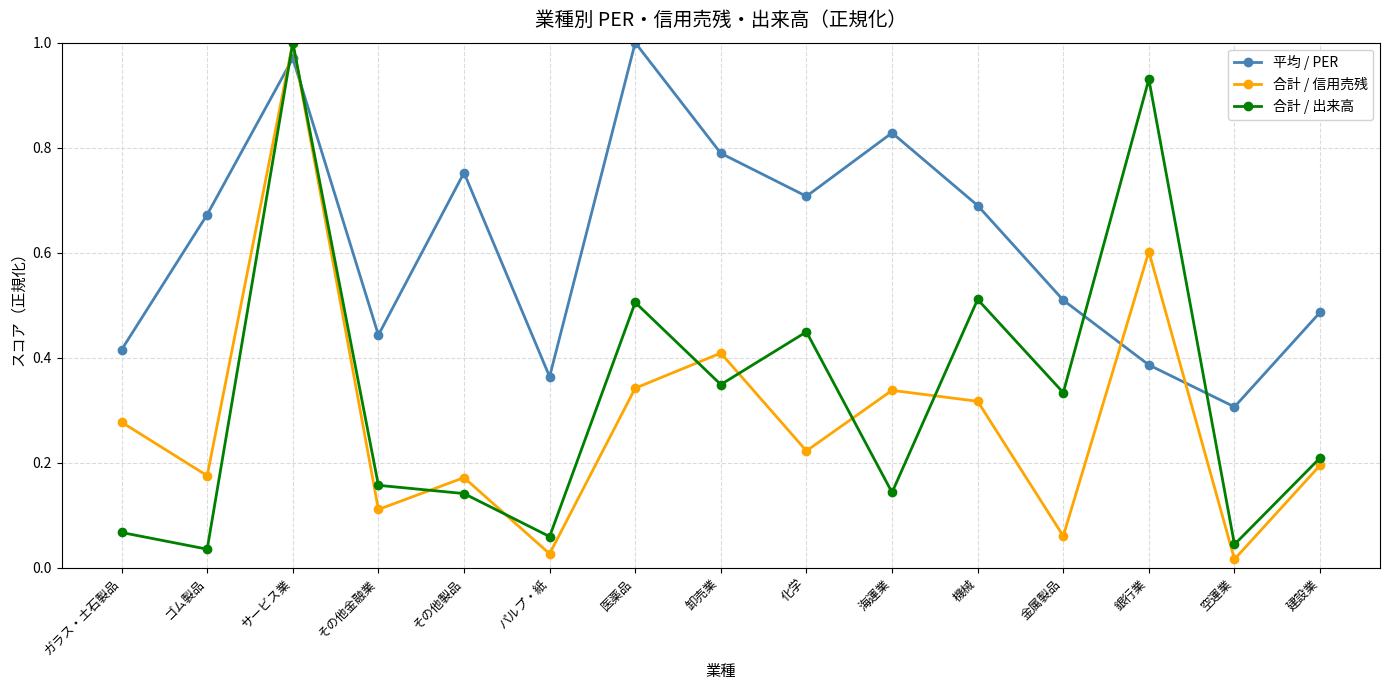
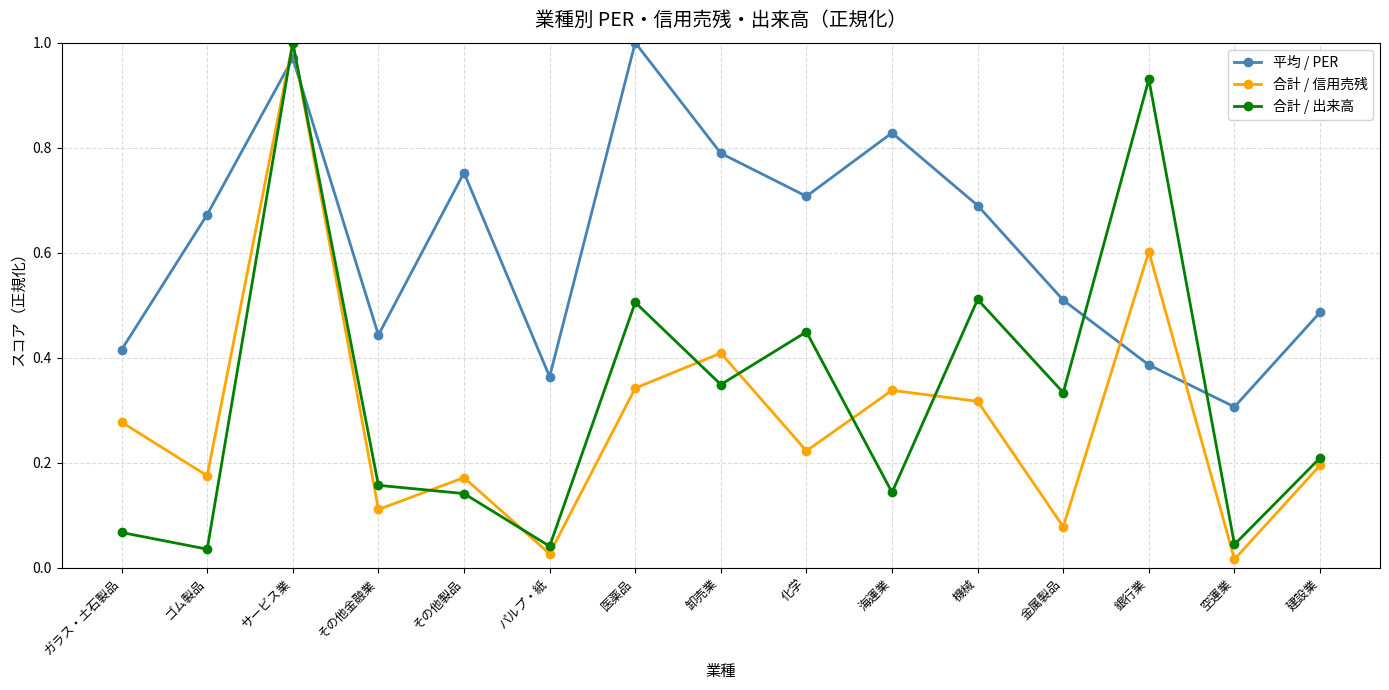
合計 / 出来高, パルプ・紙: 0.06 -> 0.04
合計 / 信用売残, 金属製品: 0.06 -> 0.08
